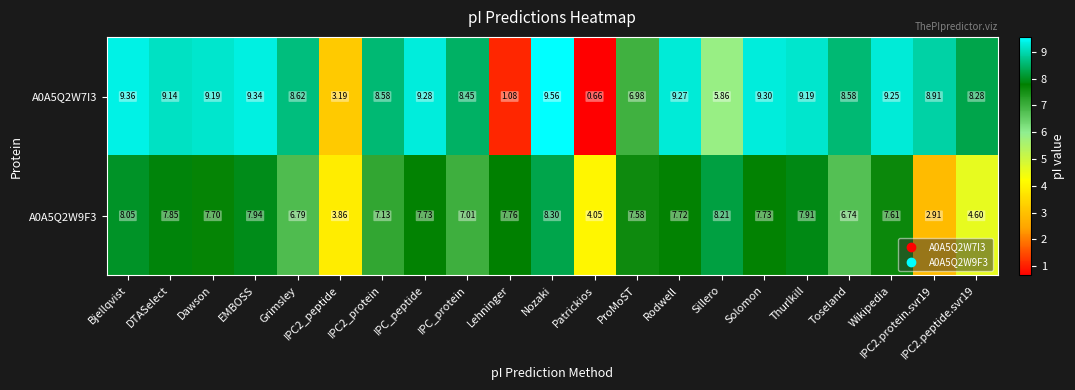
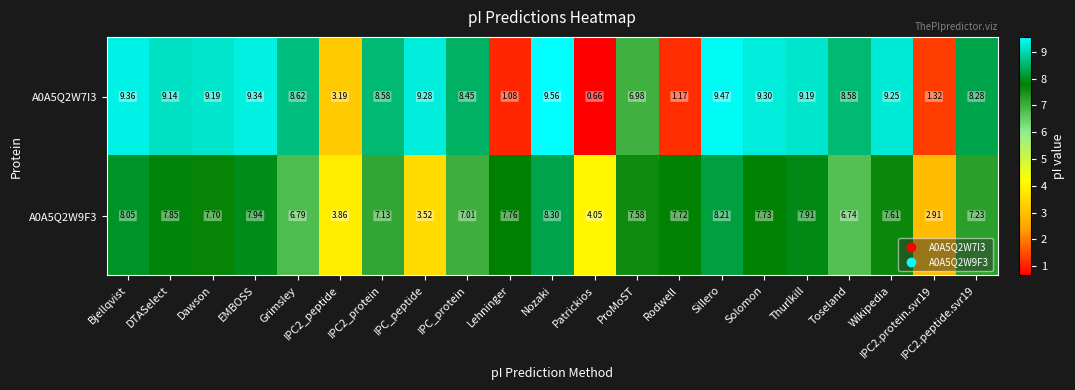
A0A5Q2W7I3, Rodwell: 9.27 -> 1.17
A0A5Q2W7I3, Sillero: 5.86 -> 9.47
A0A5Q2W7I3, IPC2.protein.svr19: 8.91 -> 1.32
A0A5Q2W9F3, IPC_peptide: 7.73 -> 3.52
A0A5Q2W9F3, IPC2.peptide.svr19: 4.60 -> 7.23
